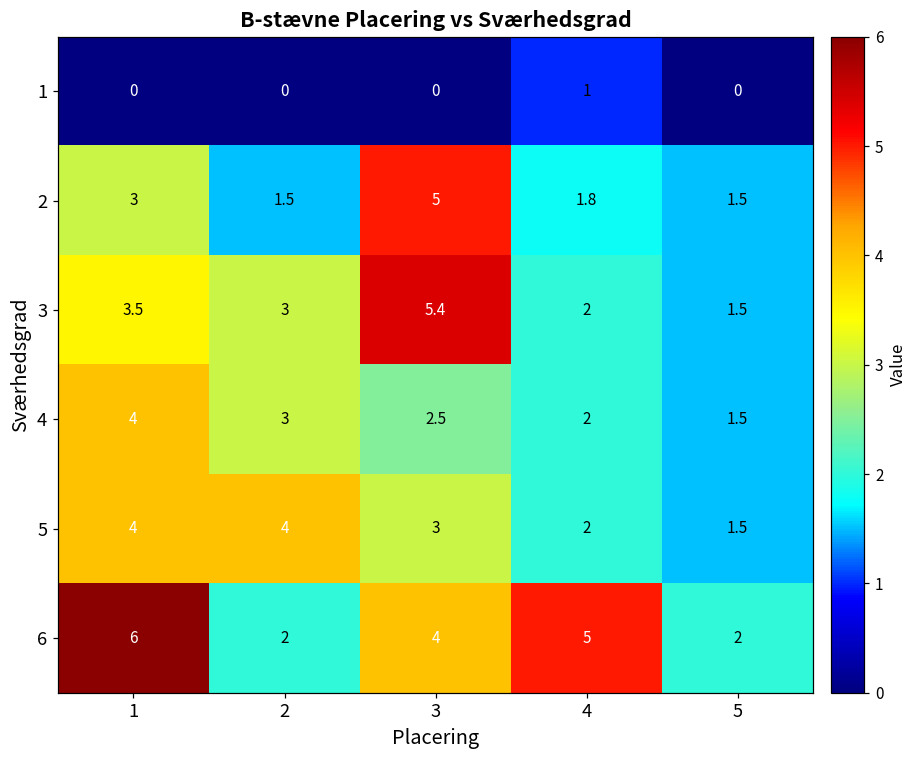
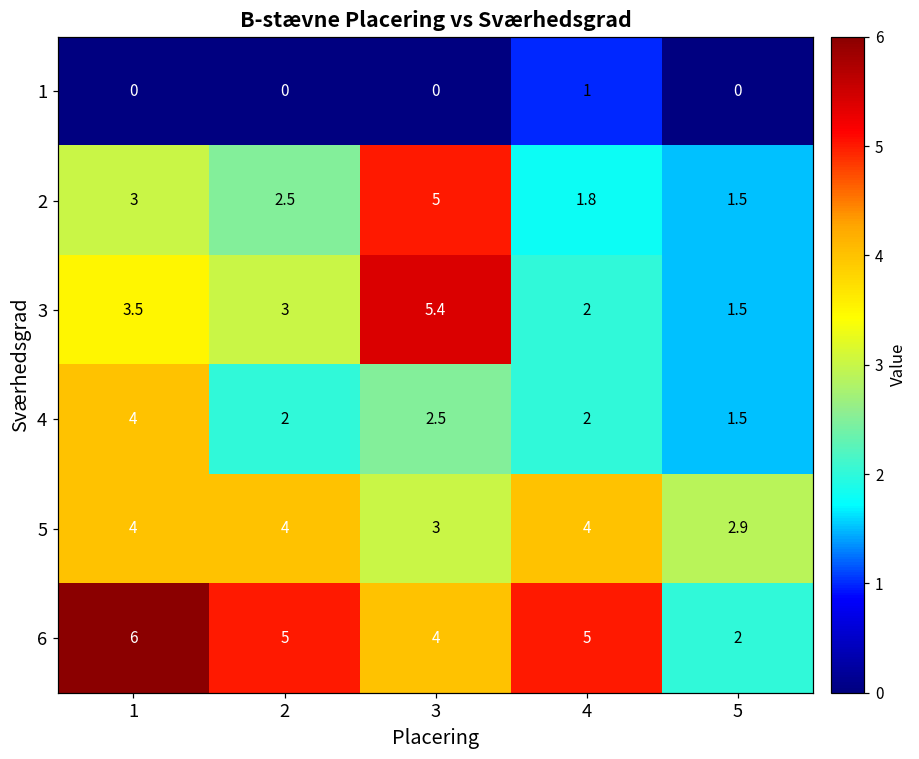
2, 2: 1.5 -> 2.5
4, 2: 3 -> 2
5, 4: 2 -> 4
5, 5: 1.5 -> 2.9
6, 2: 2 -> 5
